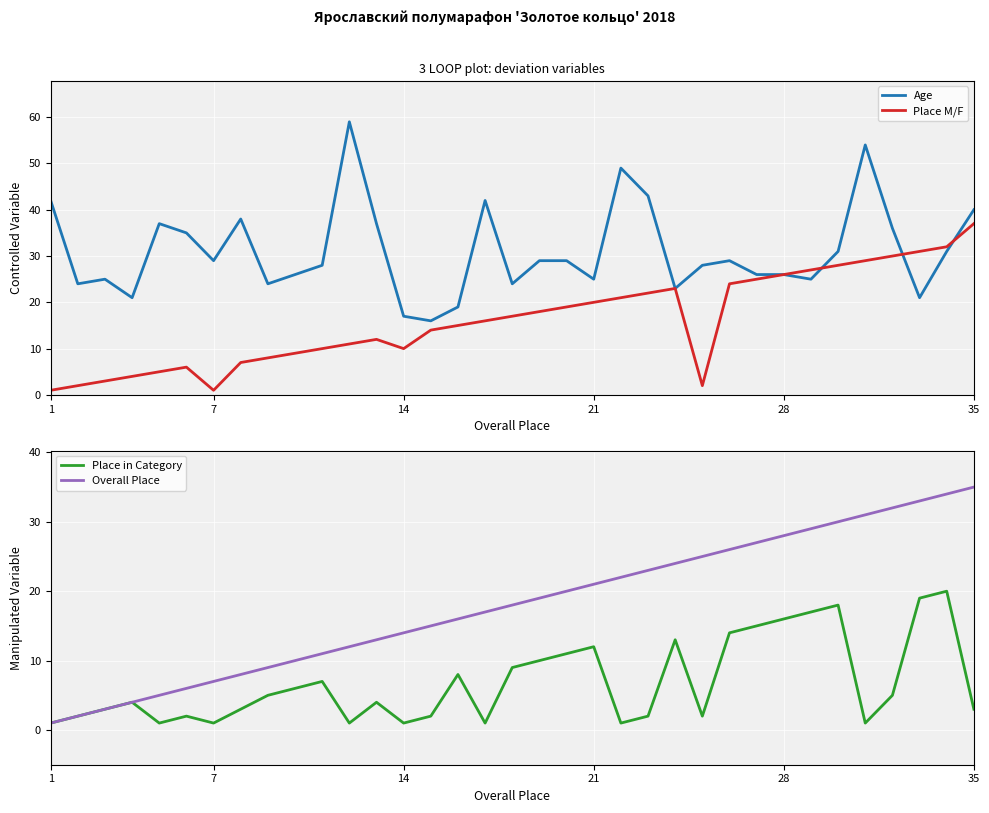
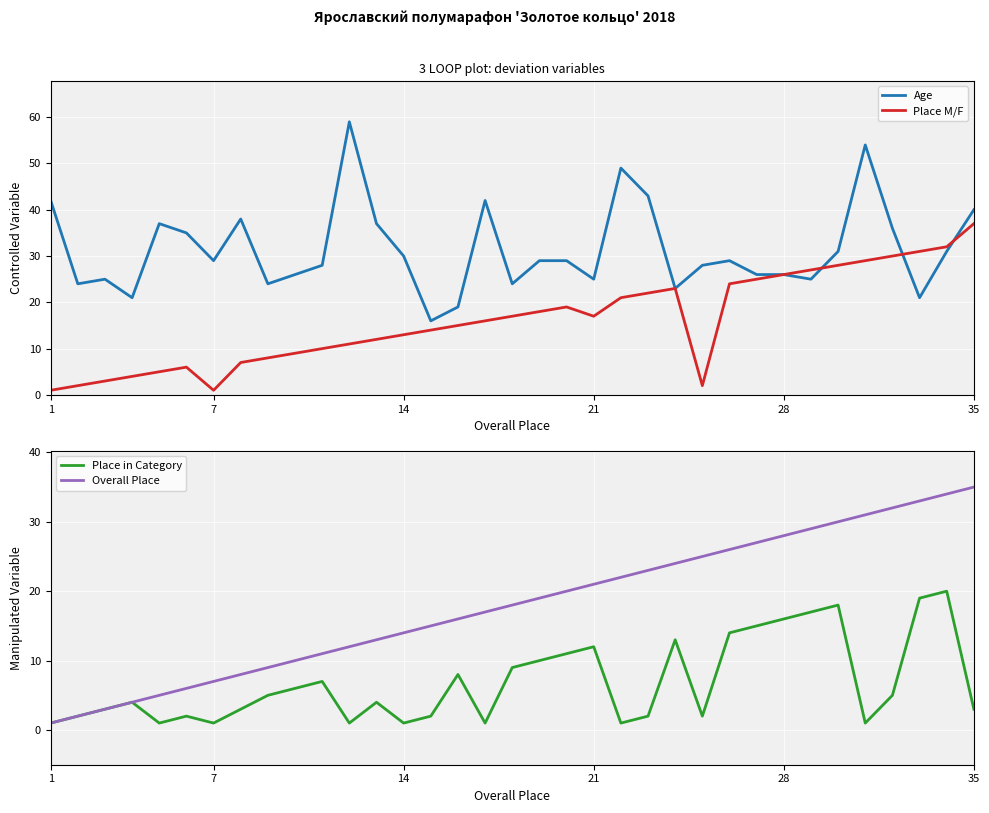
3 LOOP plot: deviation variables, Age, 14: 17 -> 30
3 LOOP plot: deviation variables, Place M/F, 14: 10 -> 13
3 LOOP plot: deviation variables, Place M/F, 21: 20 -> 17
